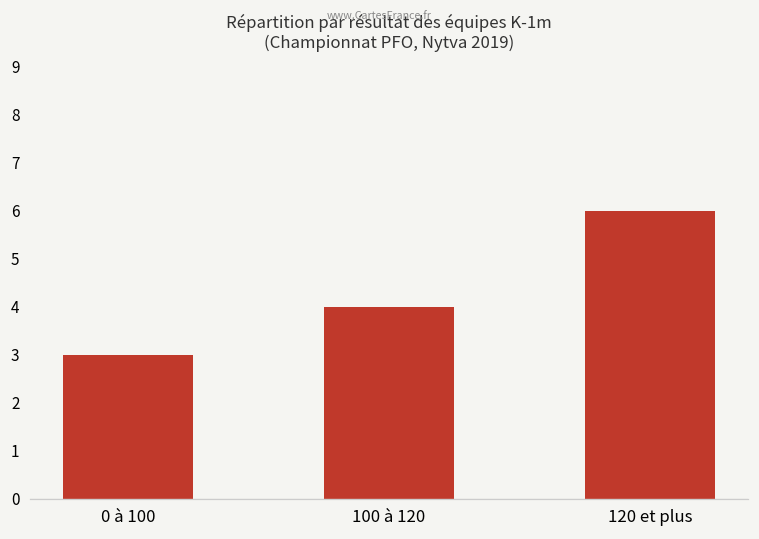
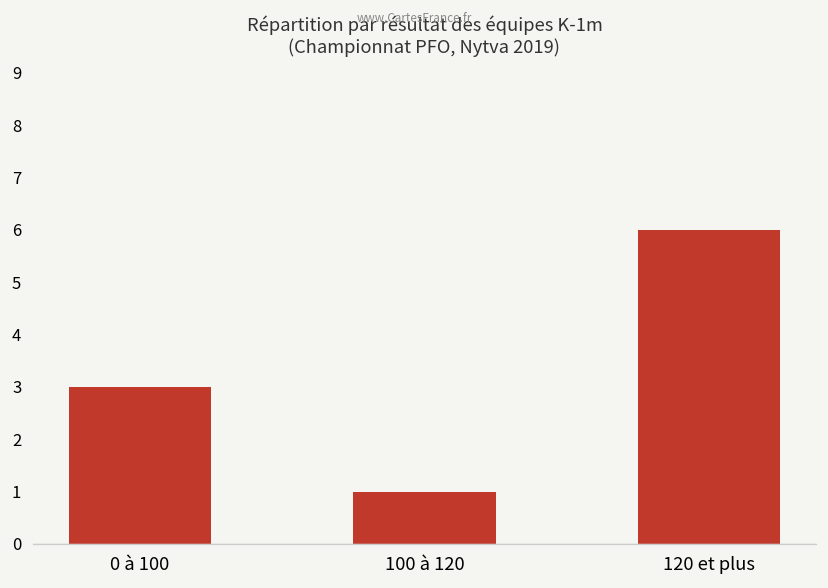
100 à 120: 4 -> 1
